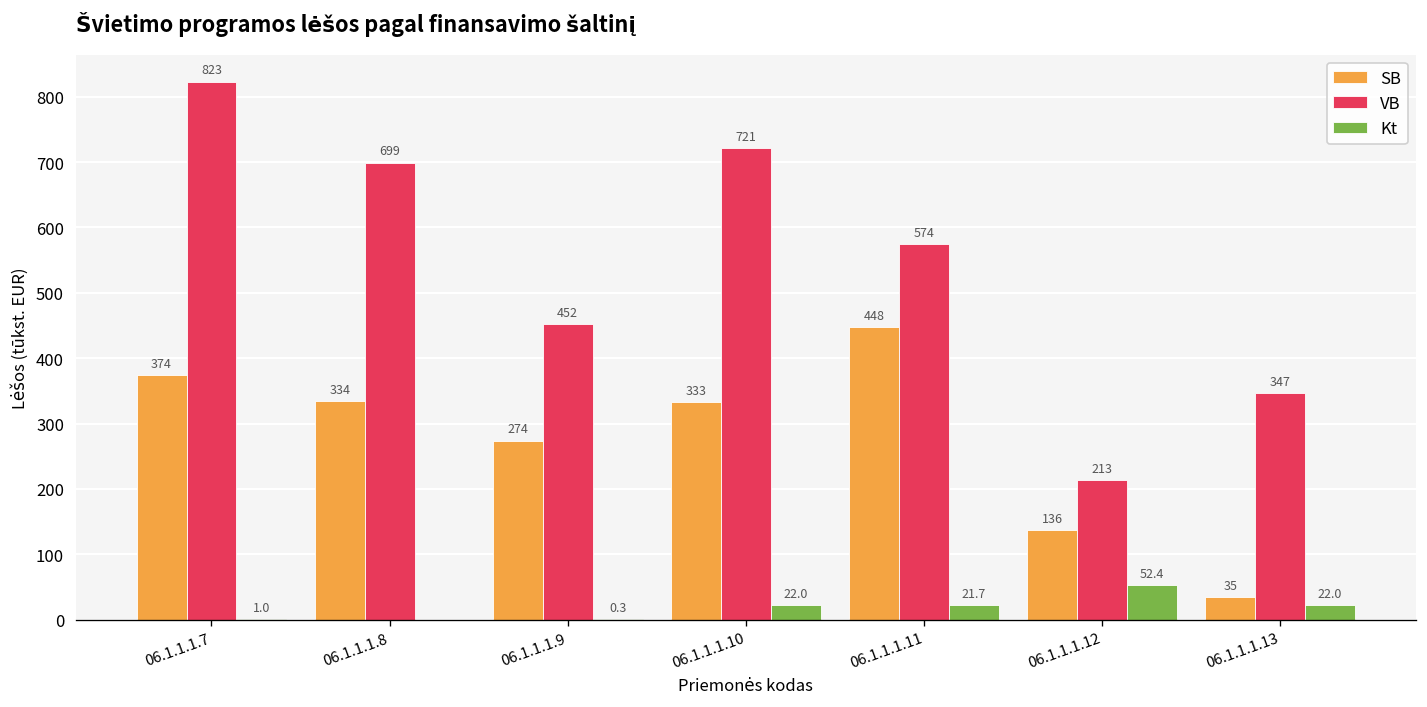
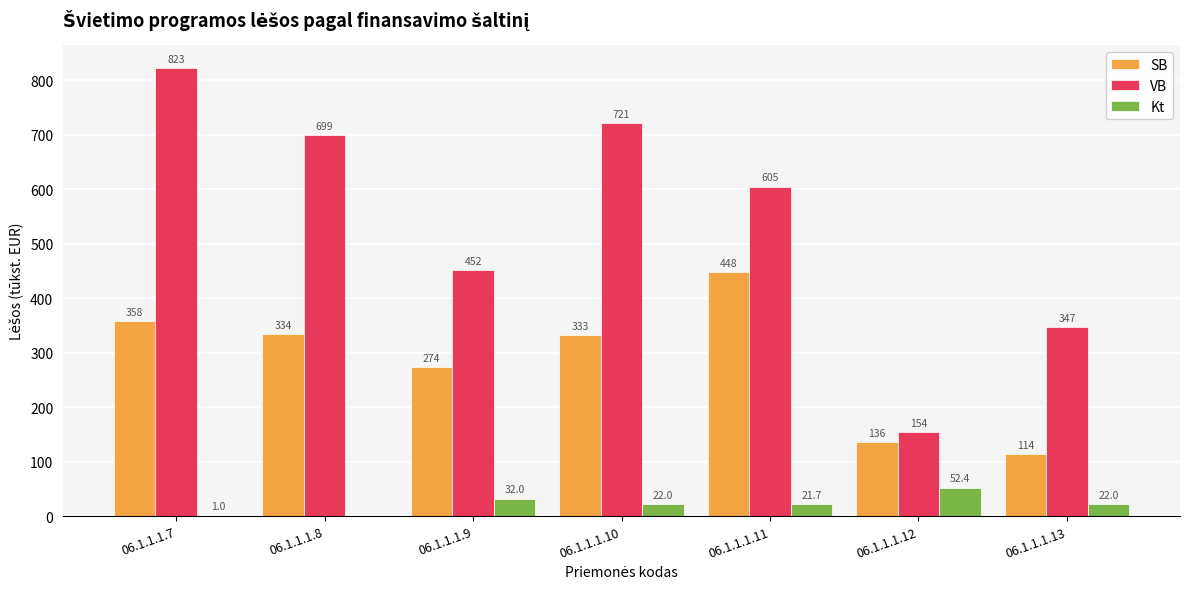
SB, 06.1.1.1.7: 374 -> 358
Kt, 06.1.1.1.9: 0.3 -> 32.0
VB, 06.1.1.1.11: 574 -> 605
VB, 06.1.1.1.12: 213 -> 154
SB, 06.1.1.1.13: 35 -> 114
